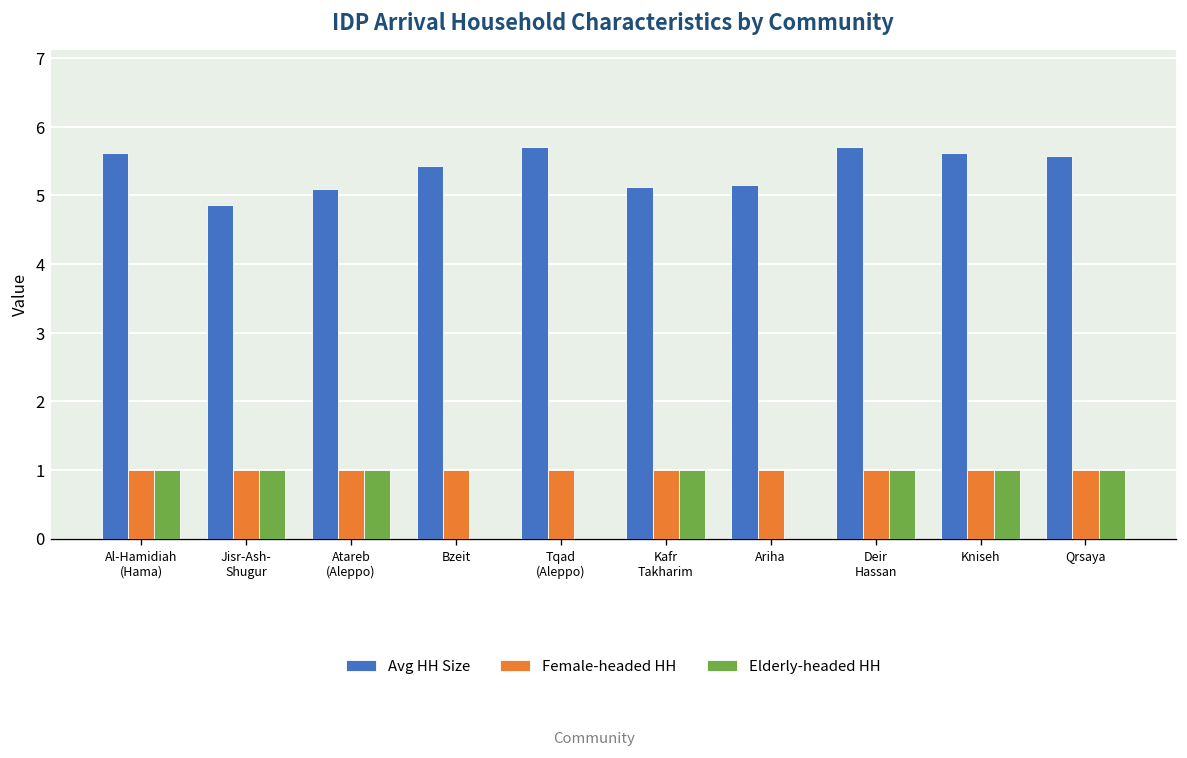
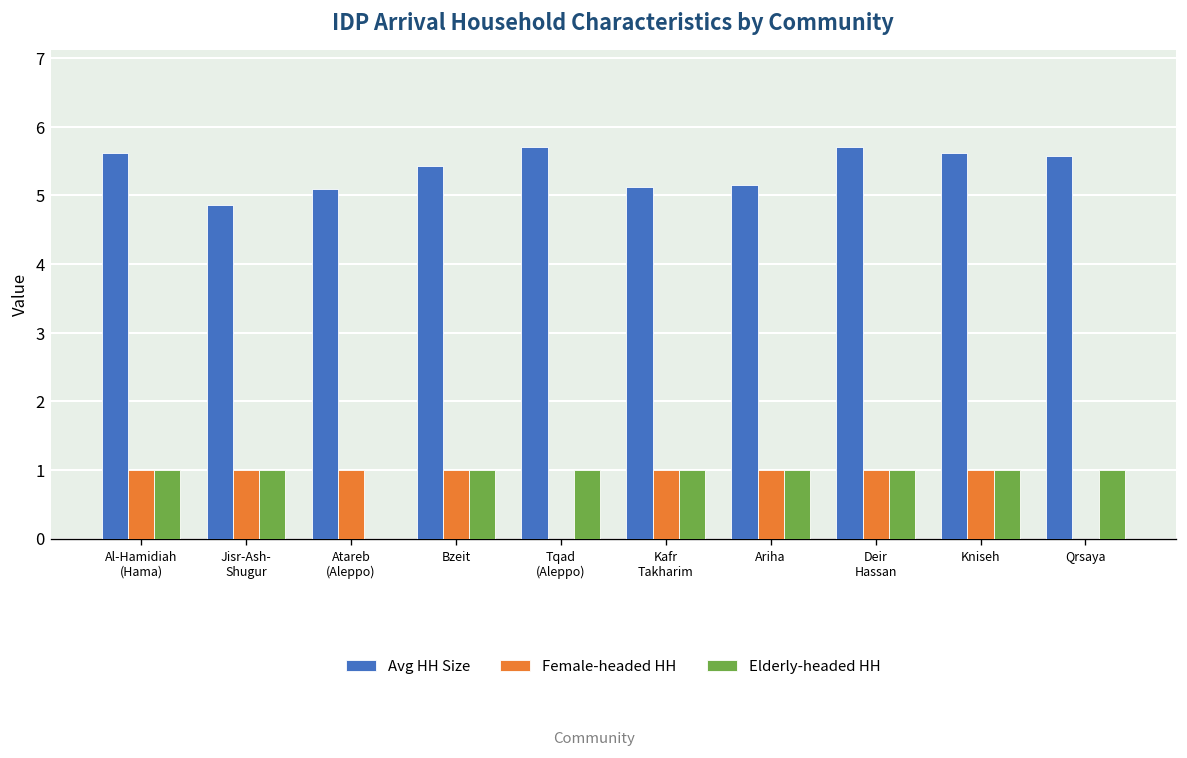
Elderly-headed HH, Atareb (Aleppo): 1 -> 0
Elderly-headed HH, Bzeit: 0 -> 1
Female-headed HH, Tqad (Aleppo): 1 -> 0
Elderly-headed HH, Tqad (Aleppo): 0 -> 1
Elderly-headed HH, Ariha: 0 -> 1
Female-headed HH, Qrsaya: 1 -> 0
